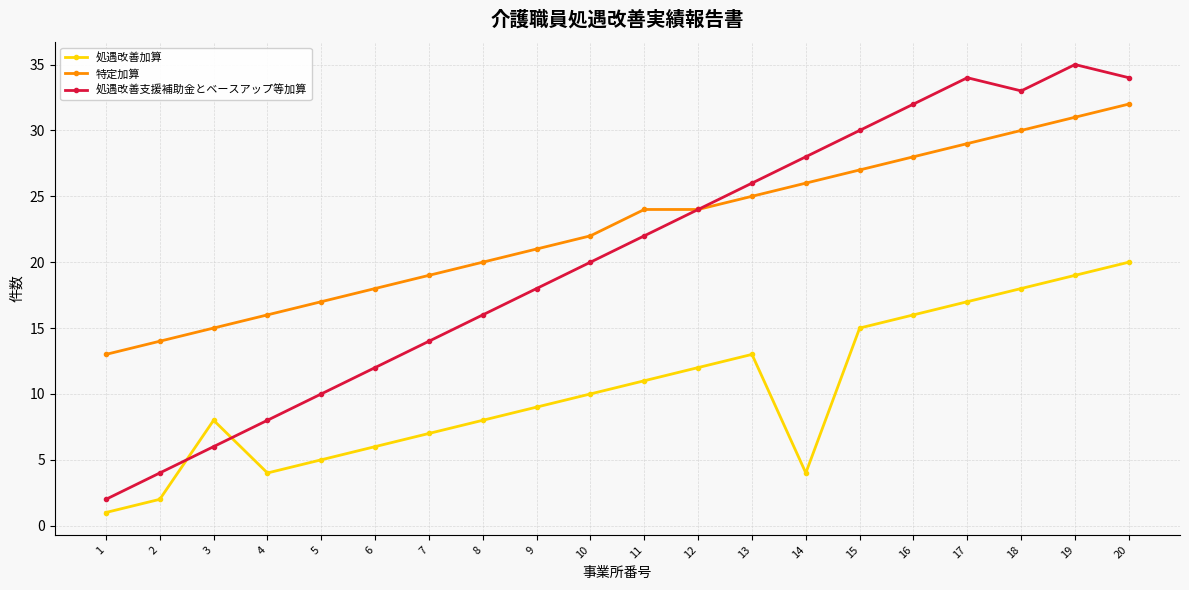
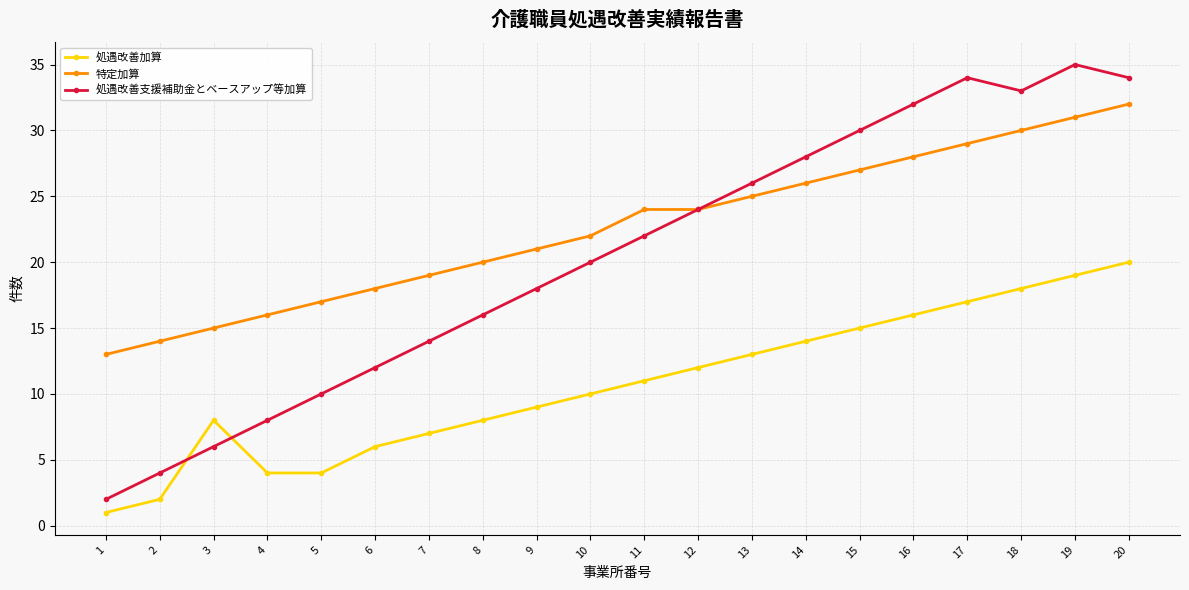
処遇改善加算, 5: 5 -> 4
処遇改善加算, 14: 4 -> 14
